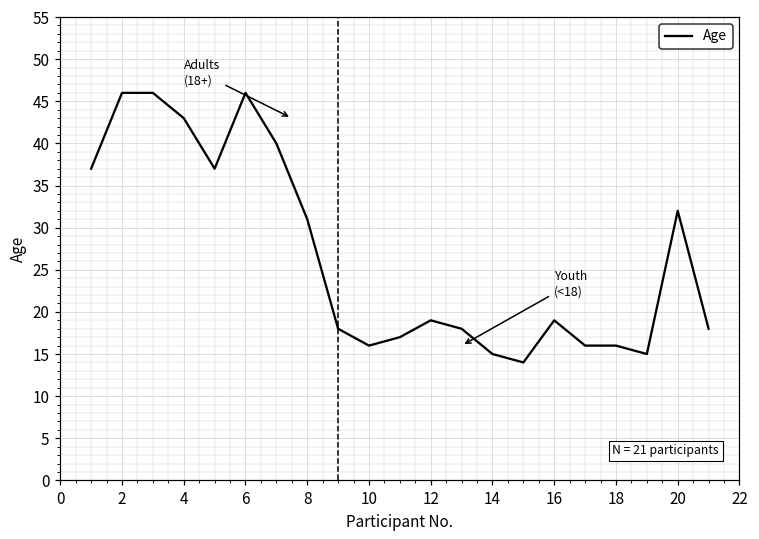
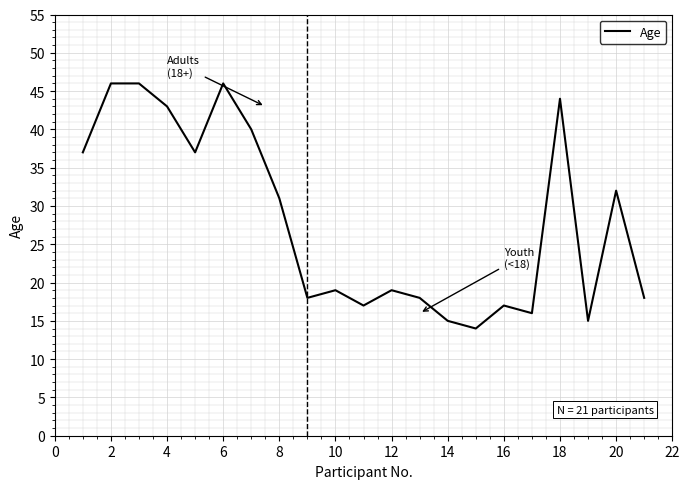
10: 16 -> 19
16: 19 -> 17
18: 16 -> 44
